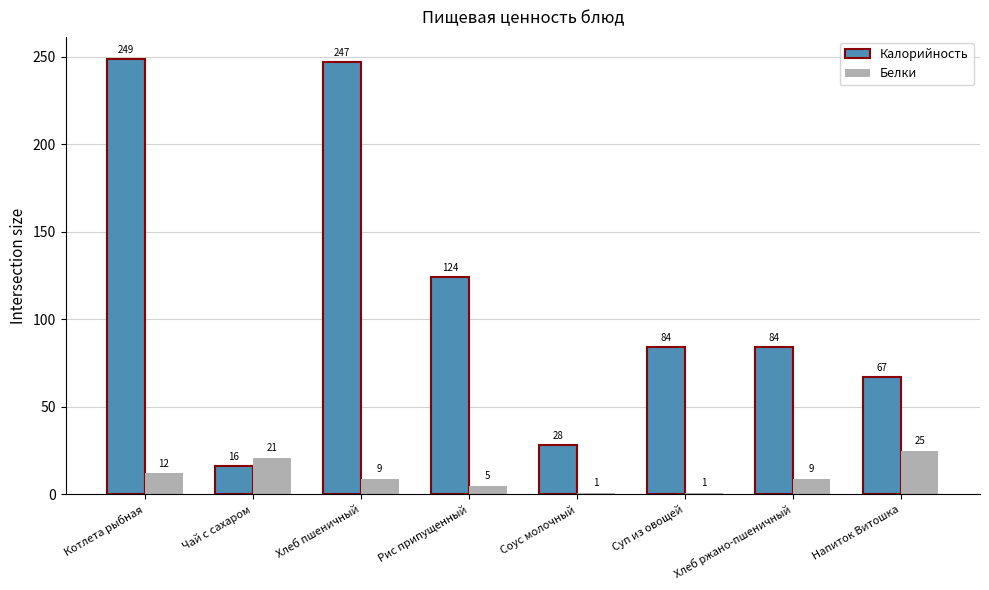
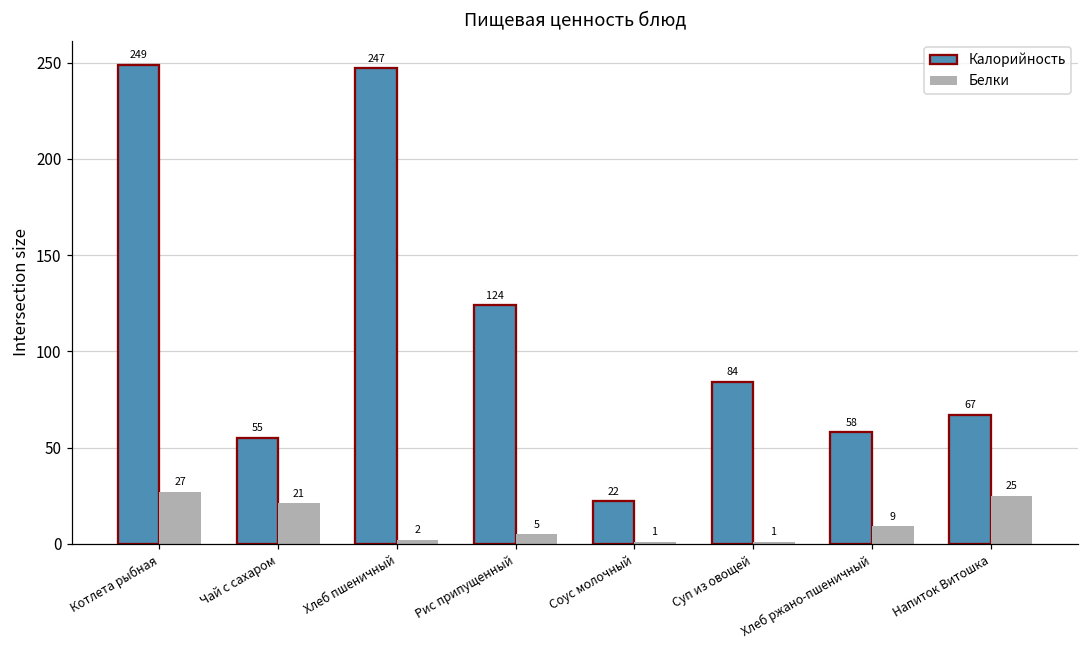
Белки, Котлета рыбная: 12 -> 27
Калорийность, Чай с сахаром: 16 -> 55
Белки, Хлеб пшеничный: 9 -> 2
Калорийность, Соус молочный: 28 -> 22
Калорийность, Хлеб ржано-пшеничный: 84 -> 58
